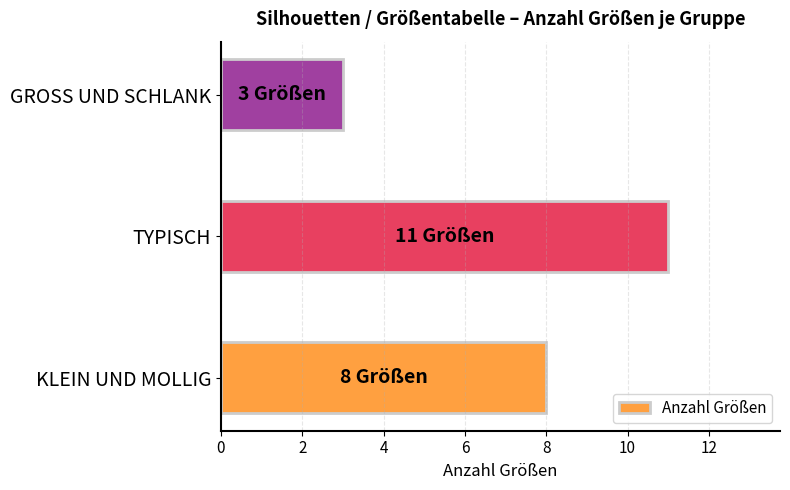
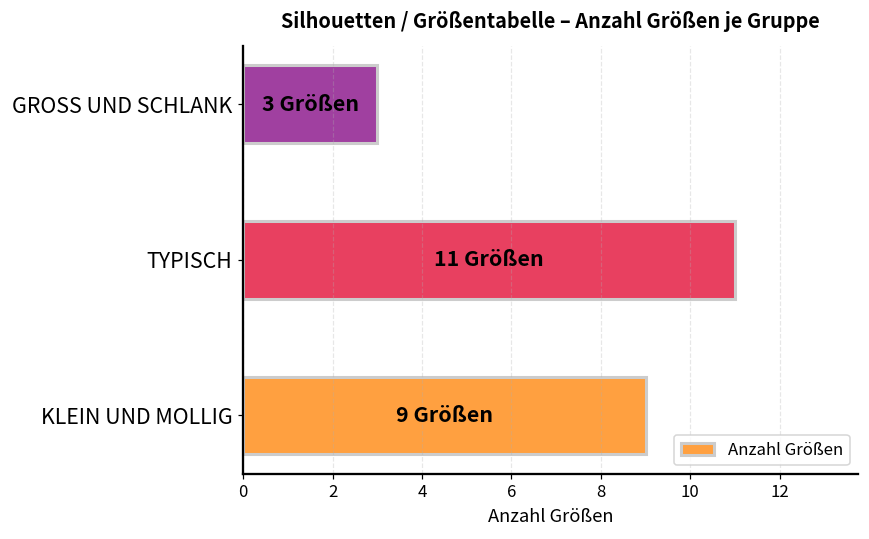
KLEIN UND MOLLIG: 8 -> 9
